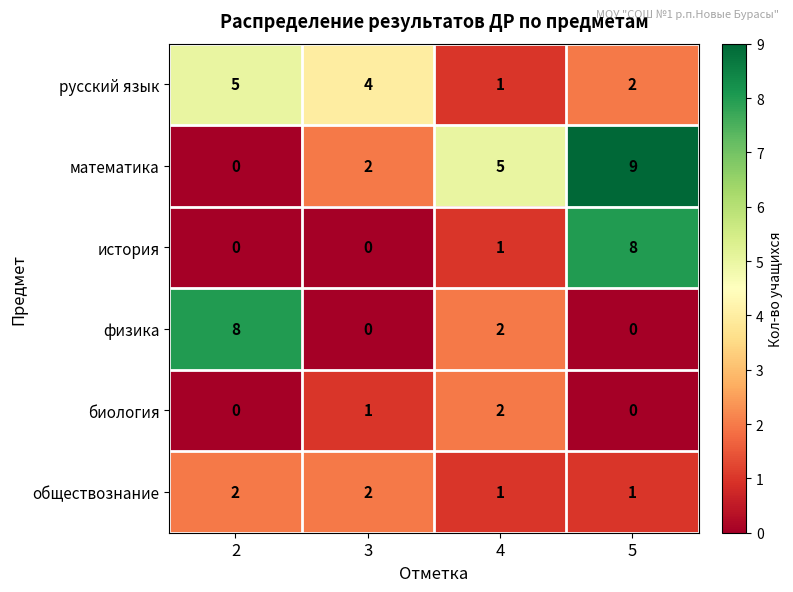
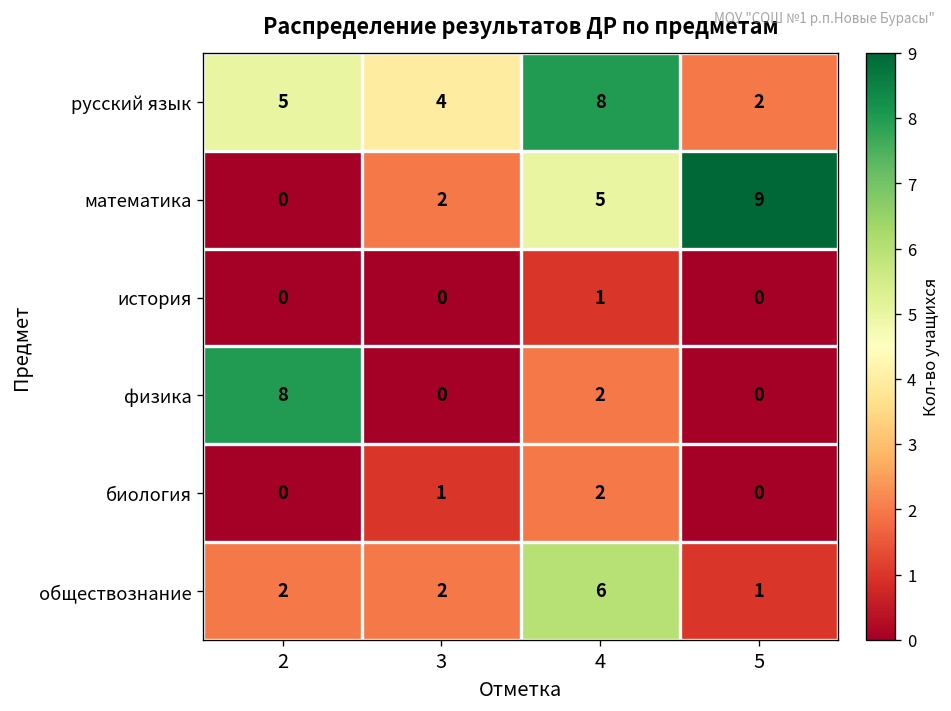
русский язык, 4: 1 -> 8
история, 5: 8 -> 0
обществознание, 4: 1 -> 6
